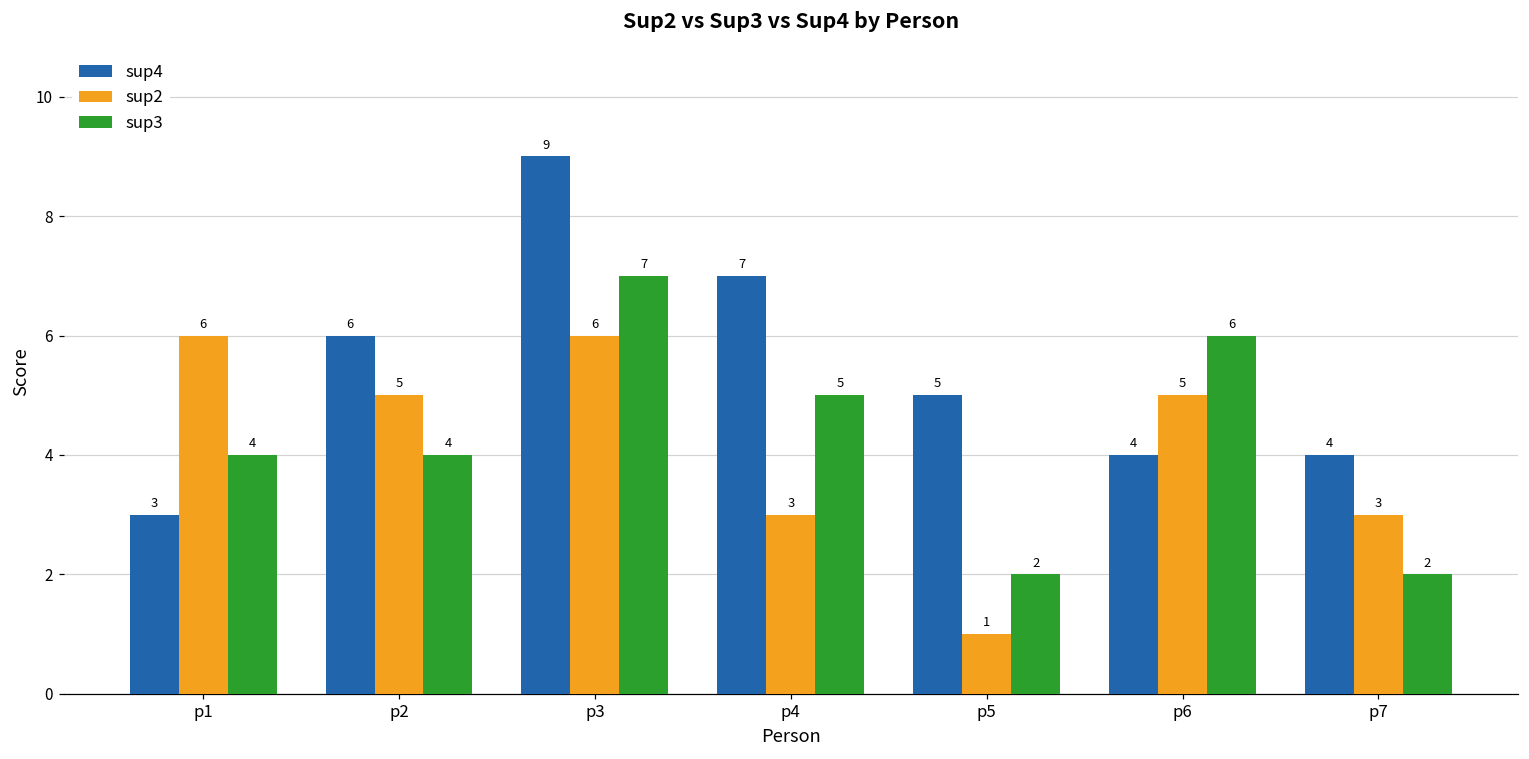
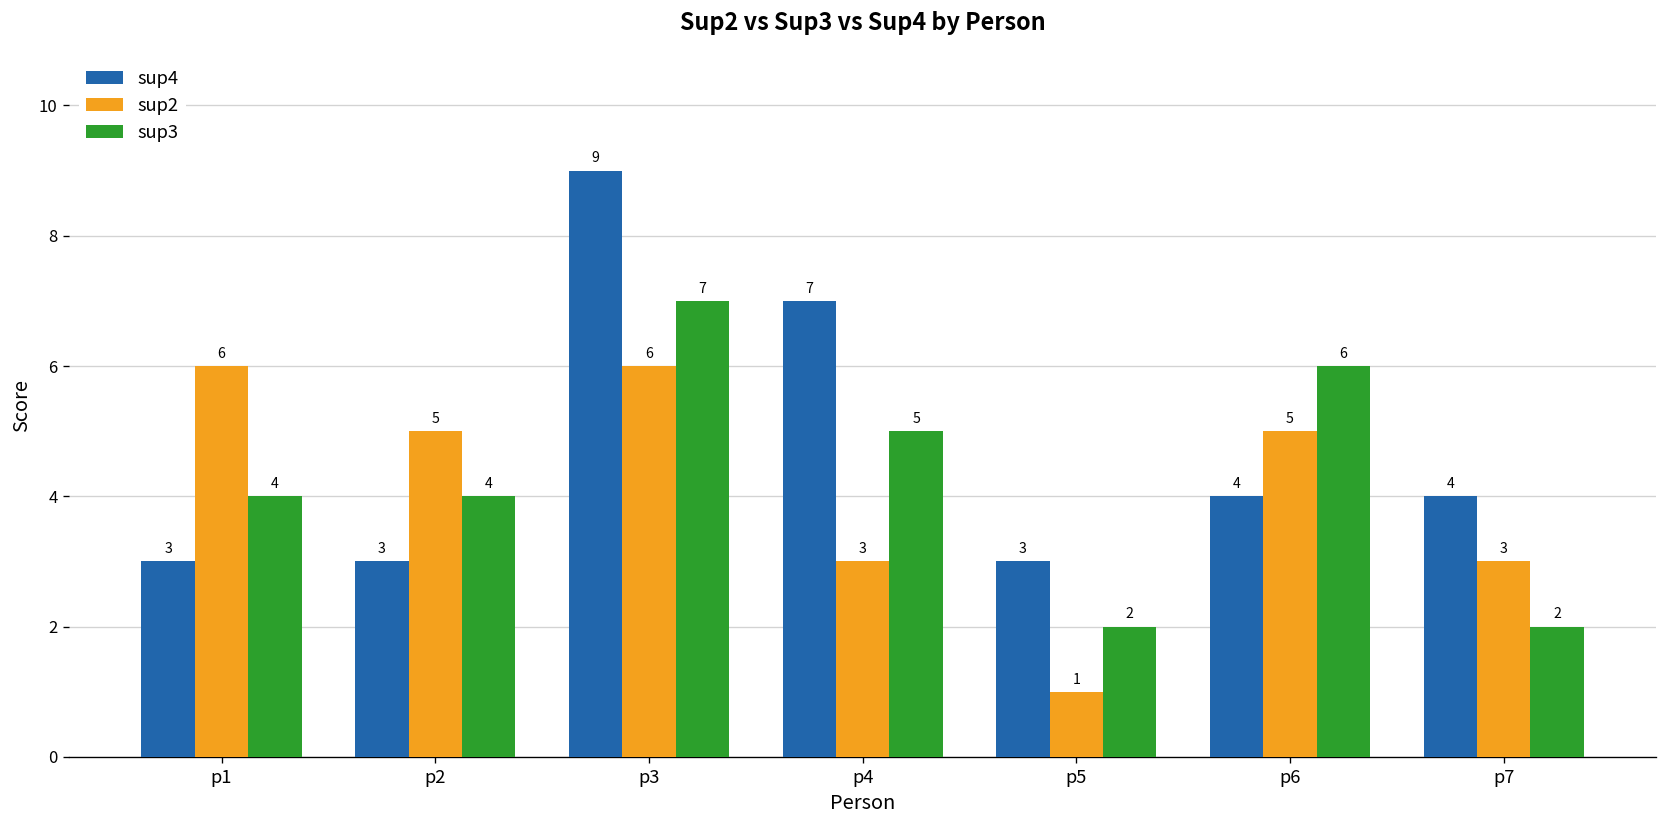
sup4, p2: 6 -> 3
sup4, p5: 5 -> 3
